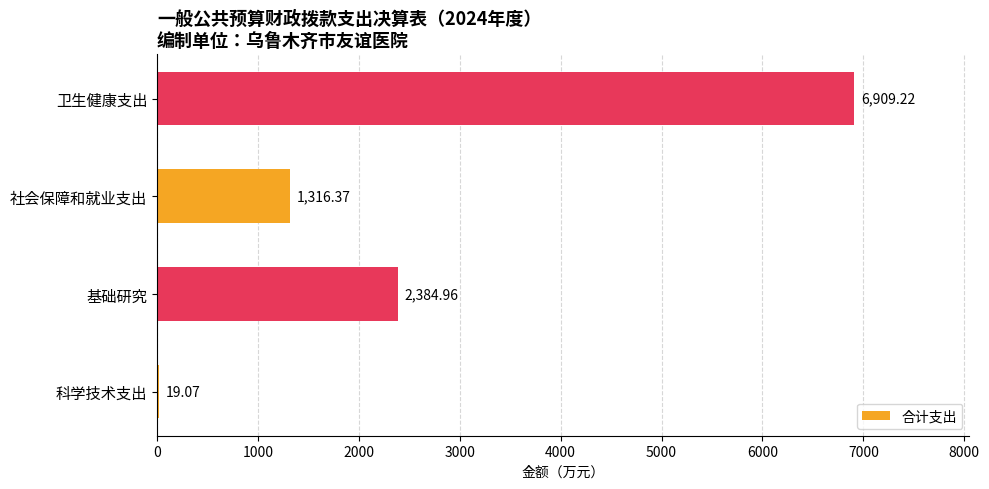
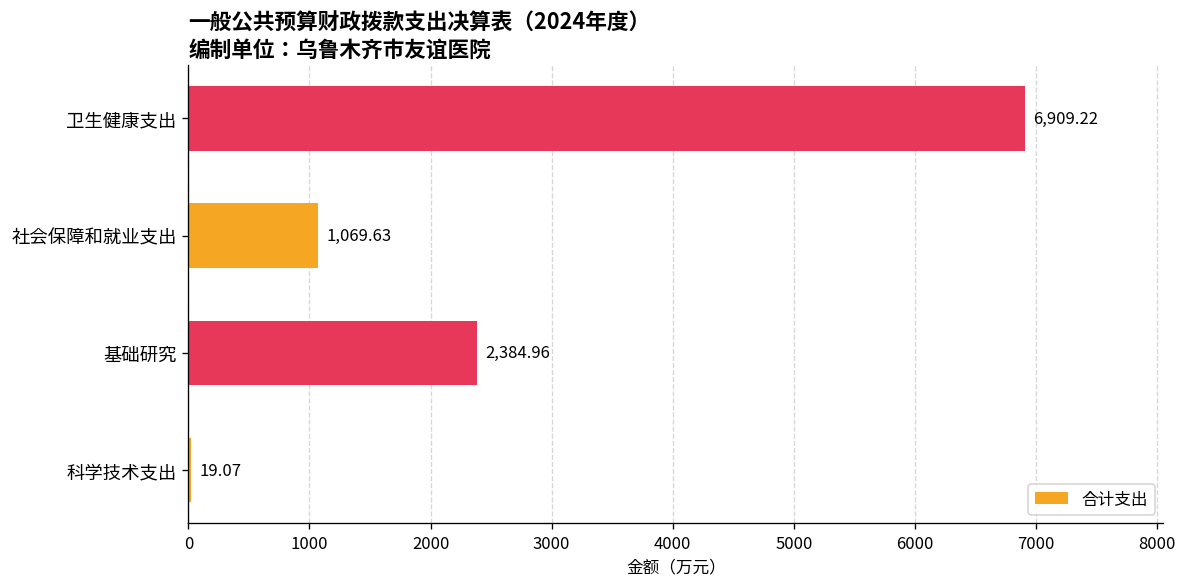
社会保障和就业支出: 1,316.37 -> 1,069.63
